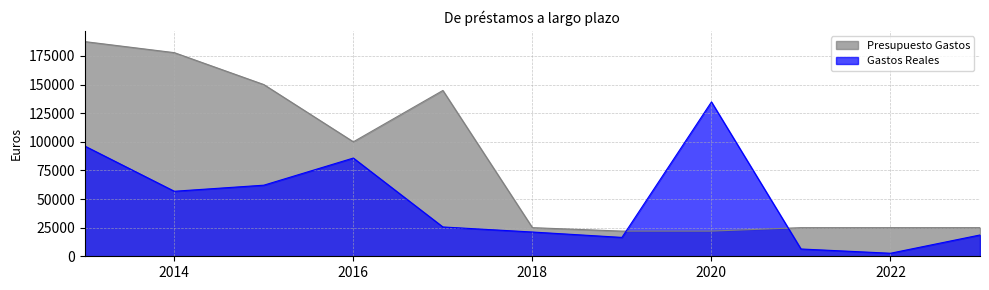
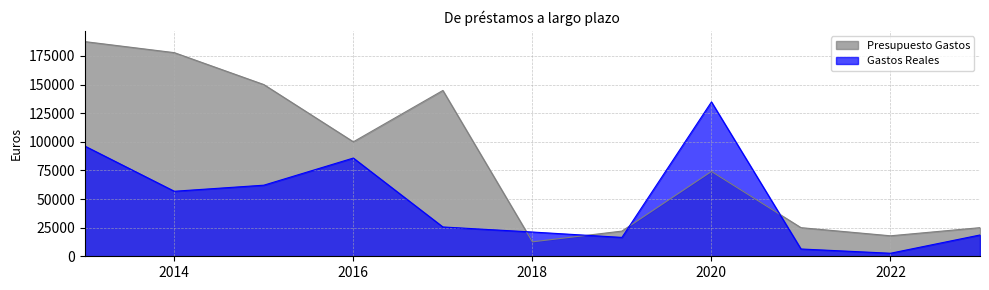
Presupuesto Gastos, 2018: 25000 -> 13000
Presupuesto Gastos, 2020: 22000 -> 74000
Presupuesto Gastos, 2022: 25000 -> 18000
